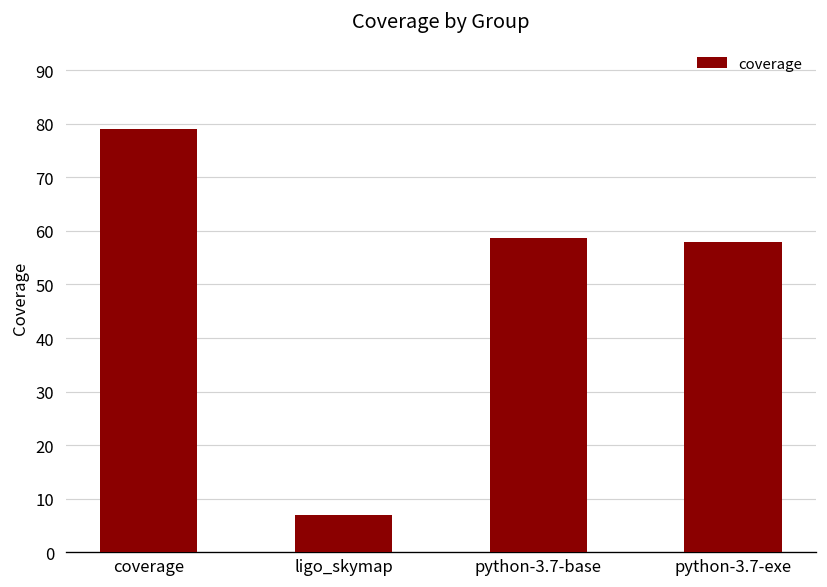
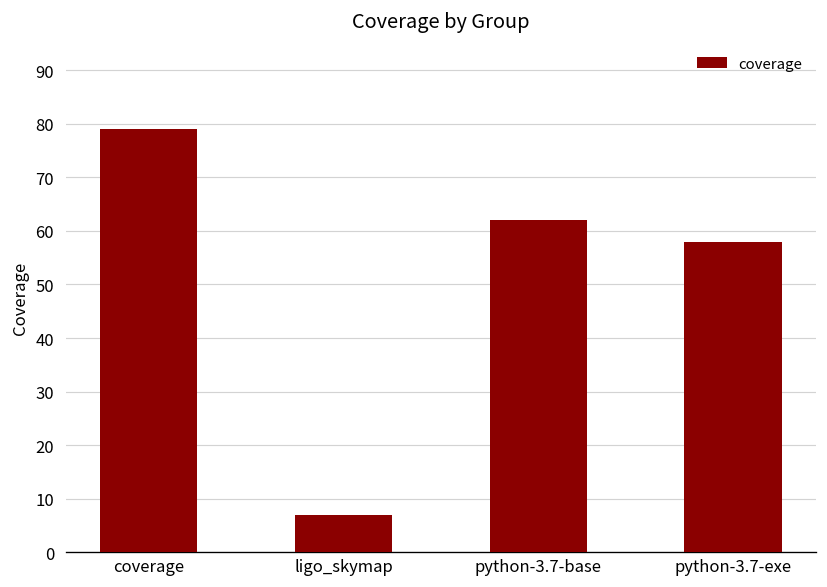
python-3.7-base: 59 -> 62
